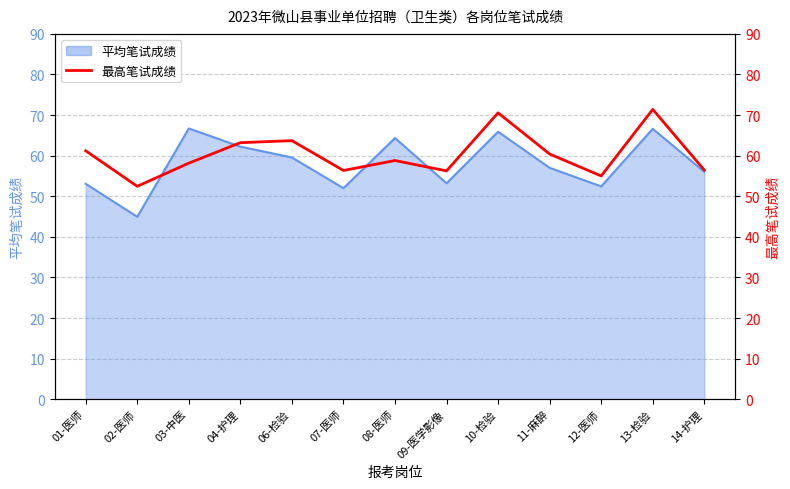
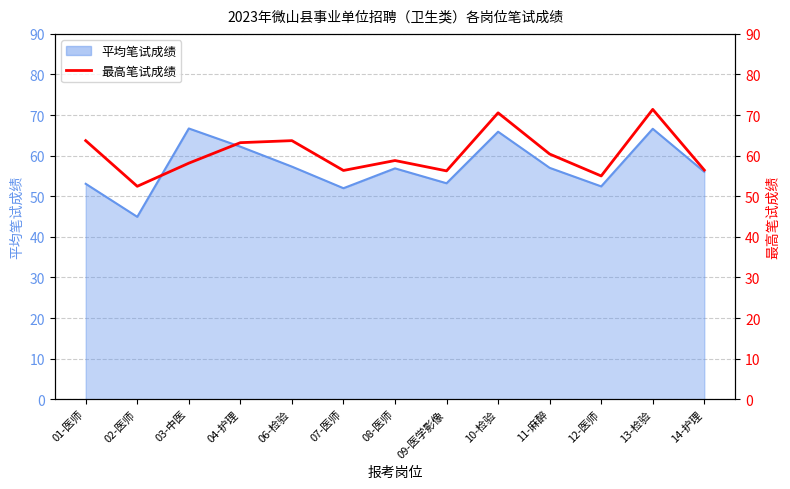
平均笔试成绩, 06-检验: 60 -> 57
平均笔试成绩, 08-医师: 64 -> 57
最高笔试成绩, 01-医师: 61 -> 64
